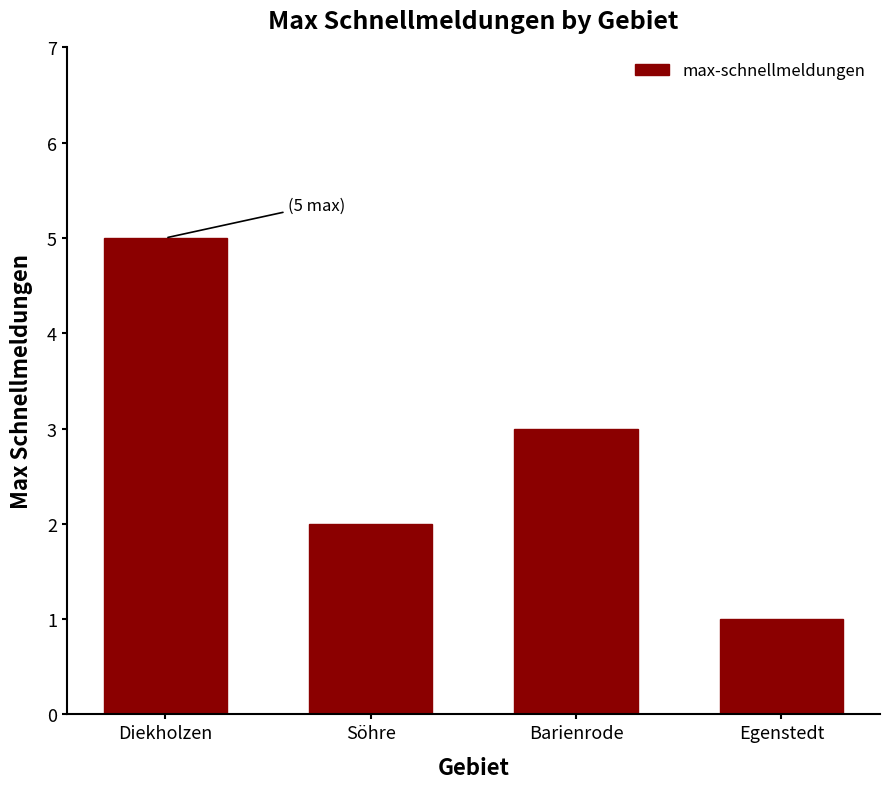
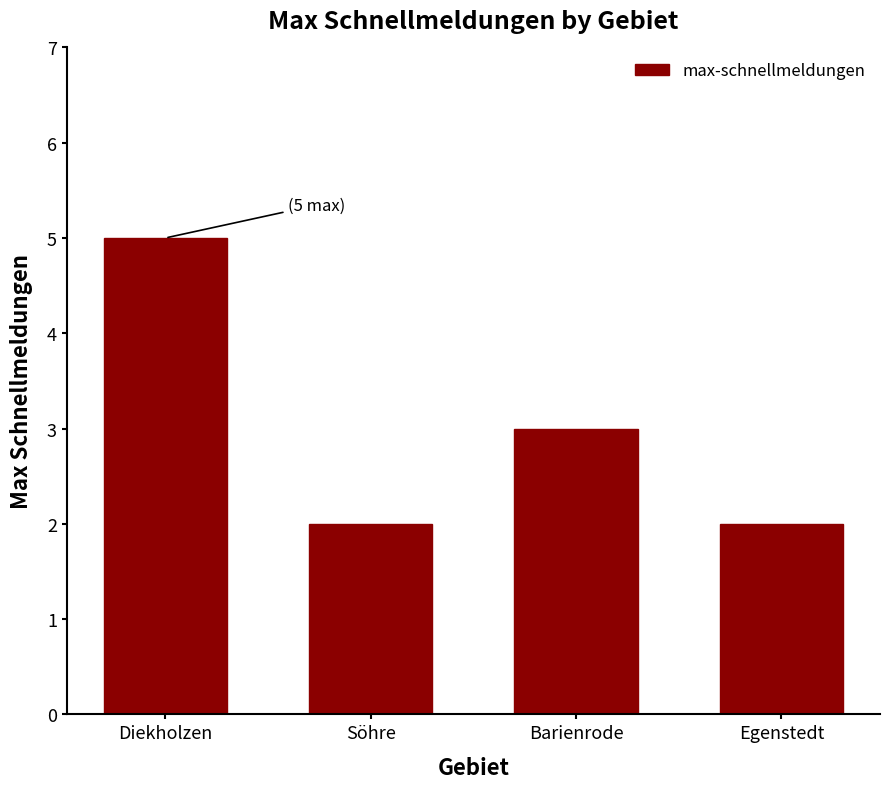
Egenstedt: 1 -> 2
